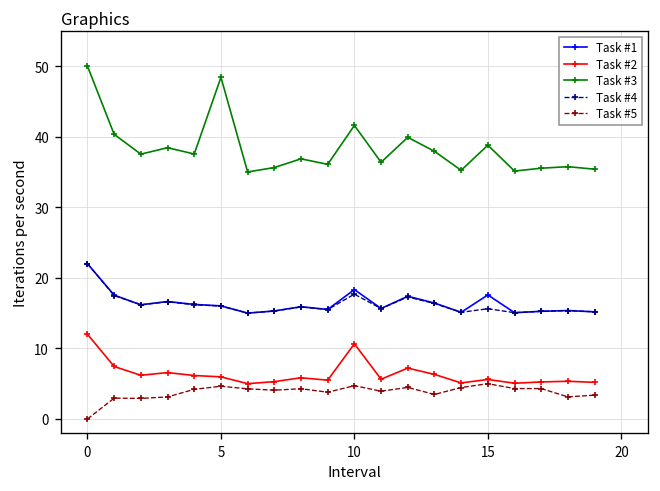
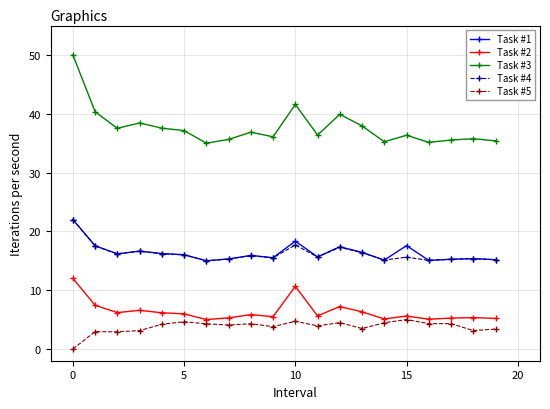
Task #3, 5: 48 -> 37
Task #3, 15: 39 -> 36
